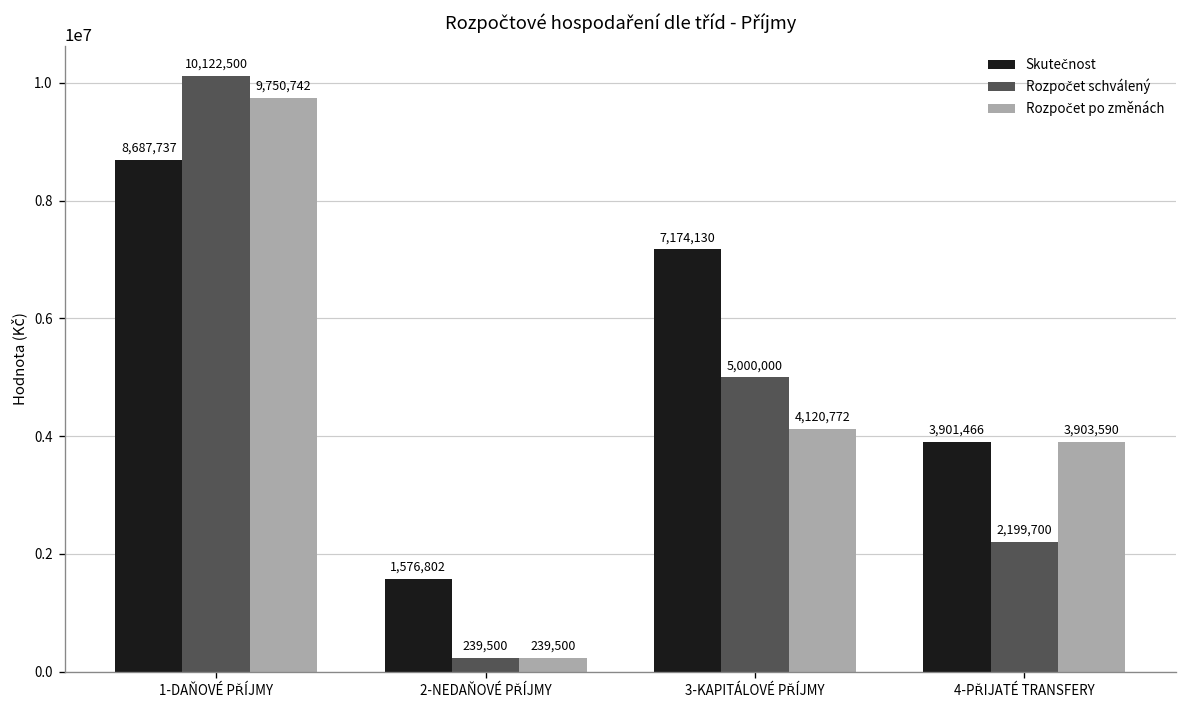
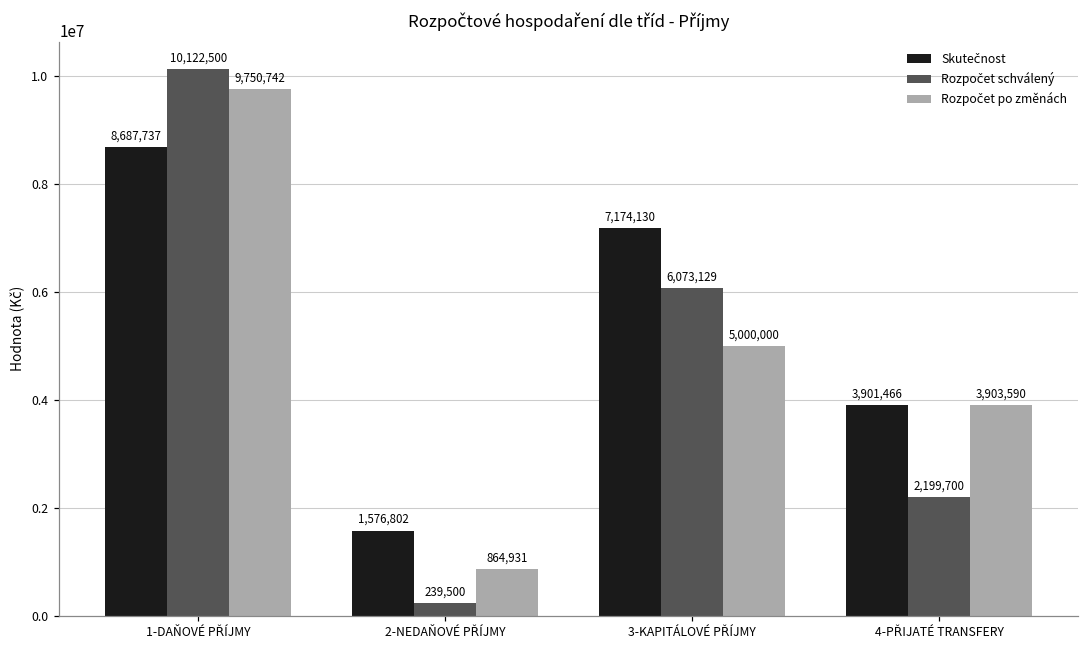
Rozpočet po změnách, 2-NEDAŇOVÉ PŘÍJMY: 239,500 -> 864,931
Rozpočet schválený, 3-KAPITÁLOVÉ PŘÍJMY: 5,000,000 -> 6,073,129
Rozpočet po změnách, 3-KAPITÁLOVÉ PŘÍJMY: 4,120,772 -> 5,000,000
